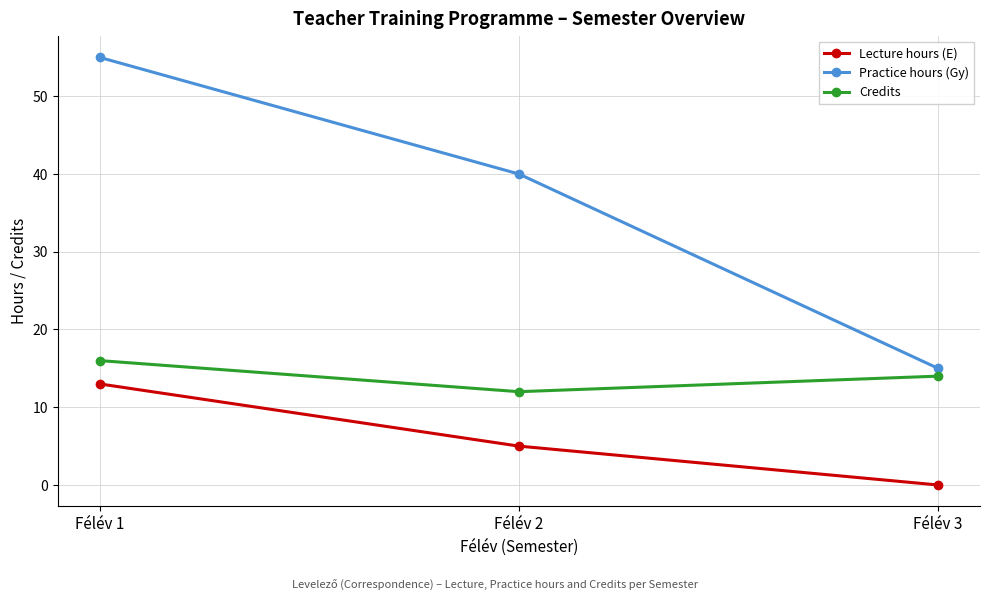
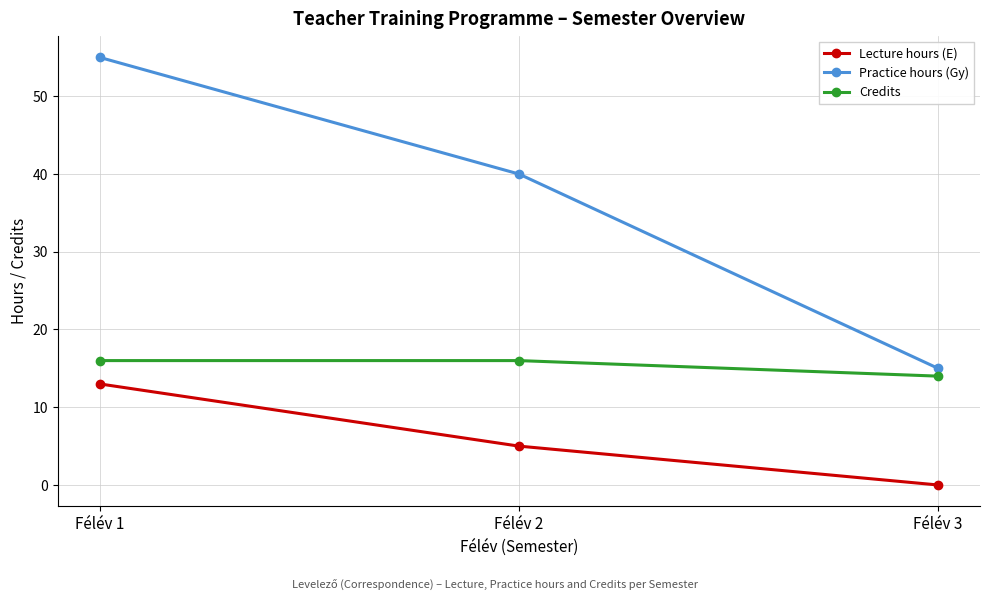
Credits, Félév 2: 12 -> 16
